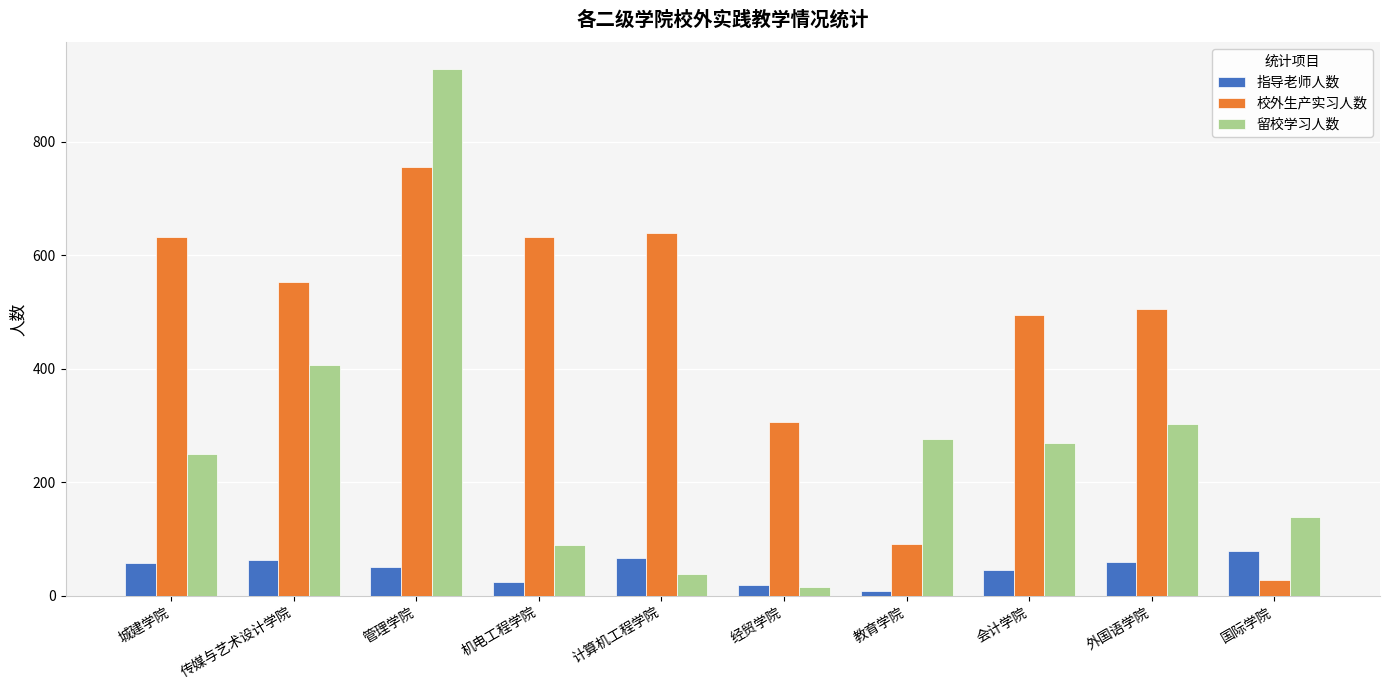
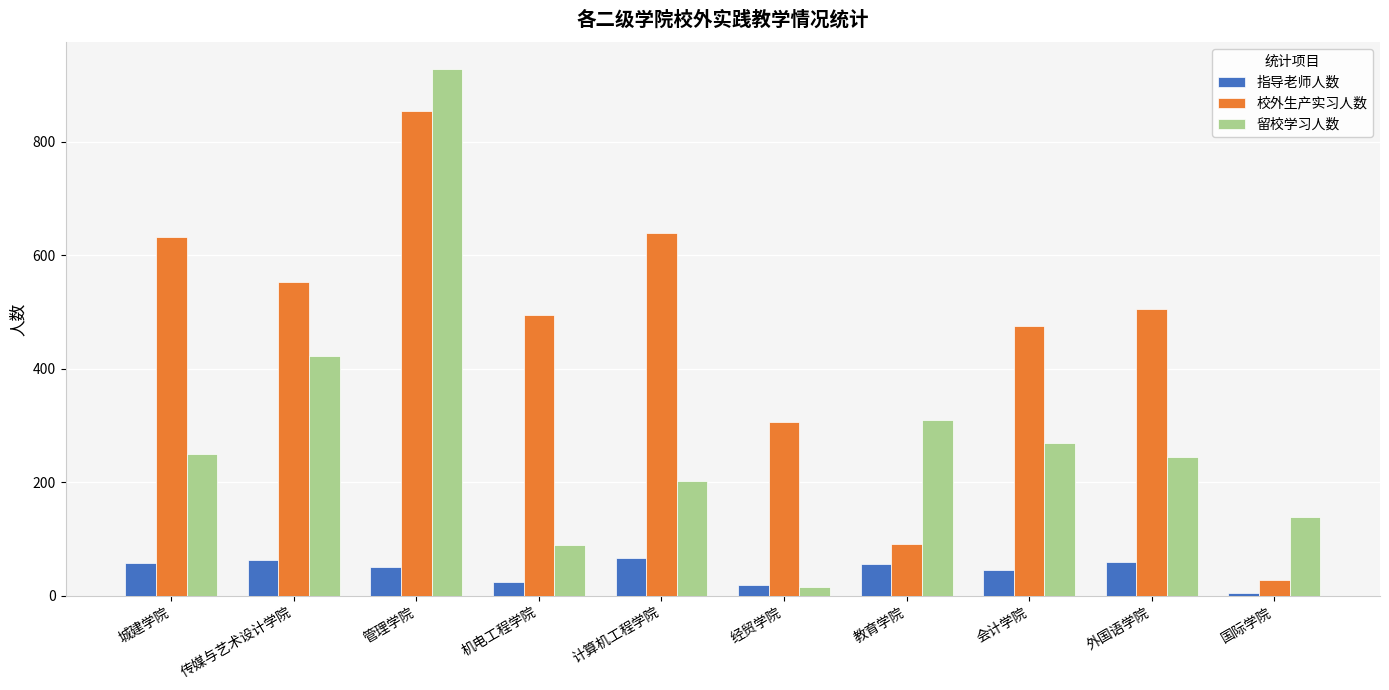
留校学习人数, 传媒与艺术设计学院: 410 -> 420
校外生产实习人数, 管理学院: 760 -> 860
校外生产实习人数, 机电工程学院: 630 -> 500
留校学习人数, 计算机工程学院: 40 -> 200
指导老师人数, 教育学院: 10 -> 60
留校学习人数, 教育学院: 280 -> 310
校外生产实习人数, 会计学院: 490 -> 480
留校学习人数, 外国语学院: 300 -> 240
指导老师人数, 国际学院: 80 -> 10
